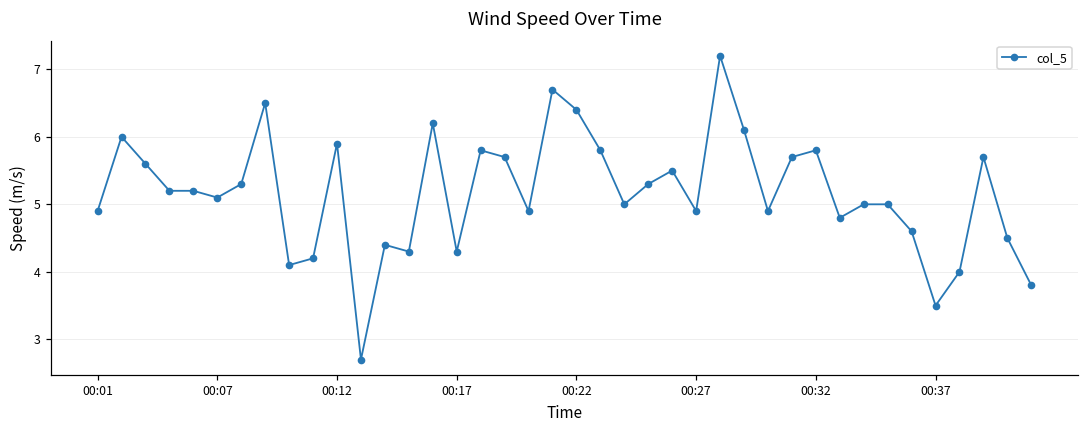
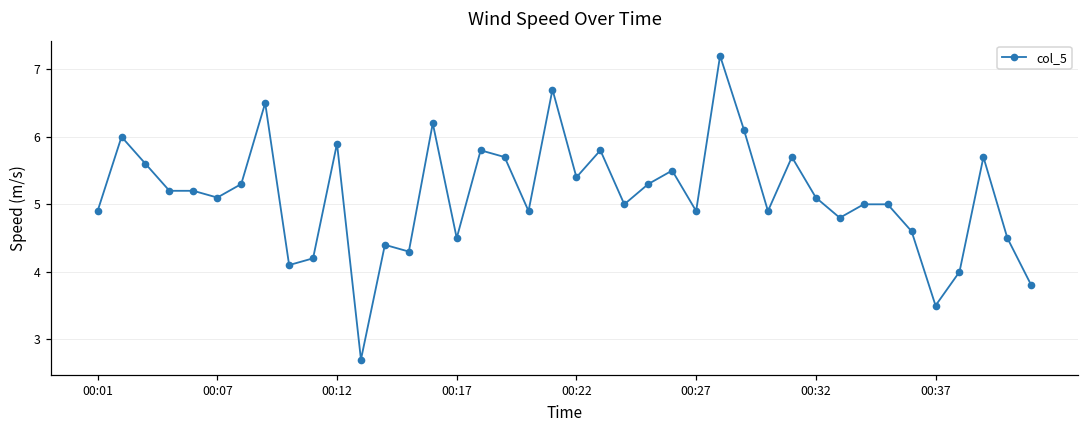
00:17: 4.3 -> 4.5
00:22: 6.4 -> 5.4
00:32: 5.8 -> 5.1
